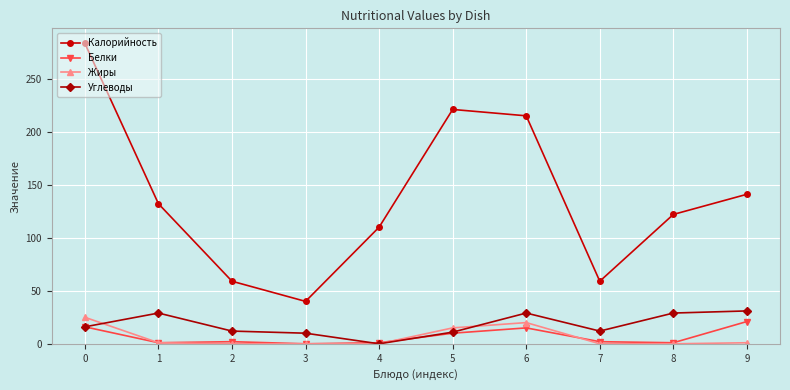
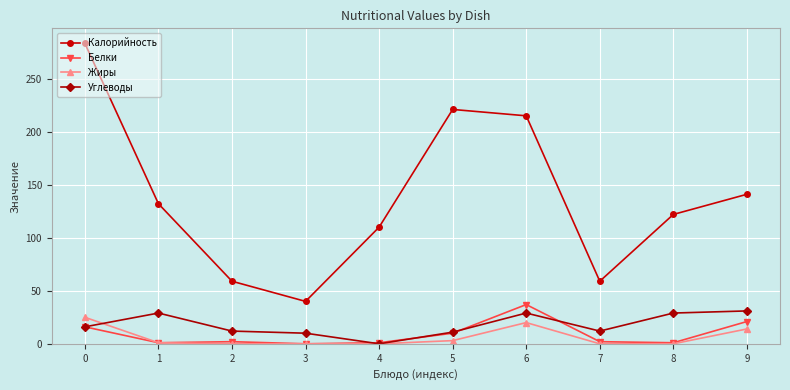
Жиры, 5: 15 -> 3
Белки, 6: 15 -> 37
Жиры, 9: 1 -> 14
